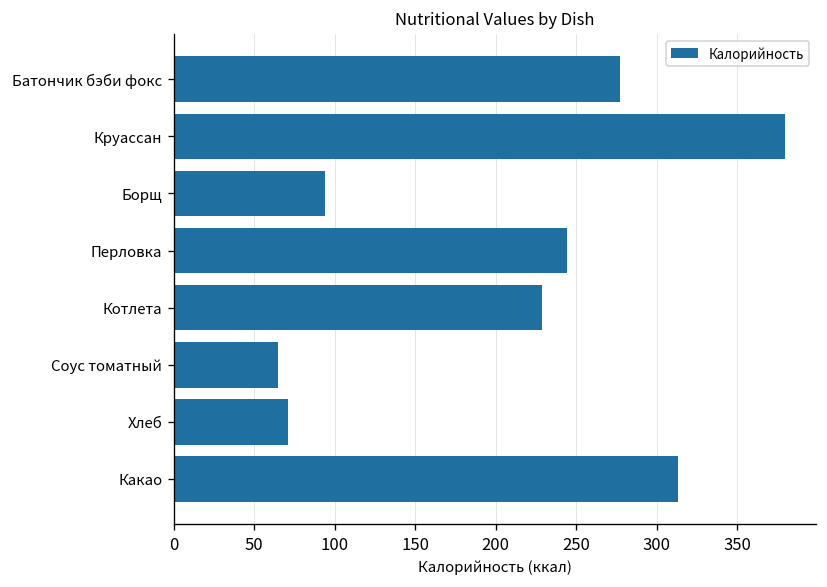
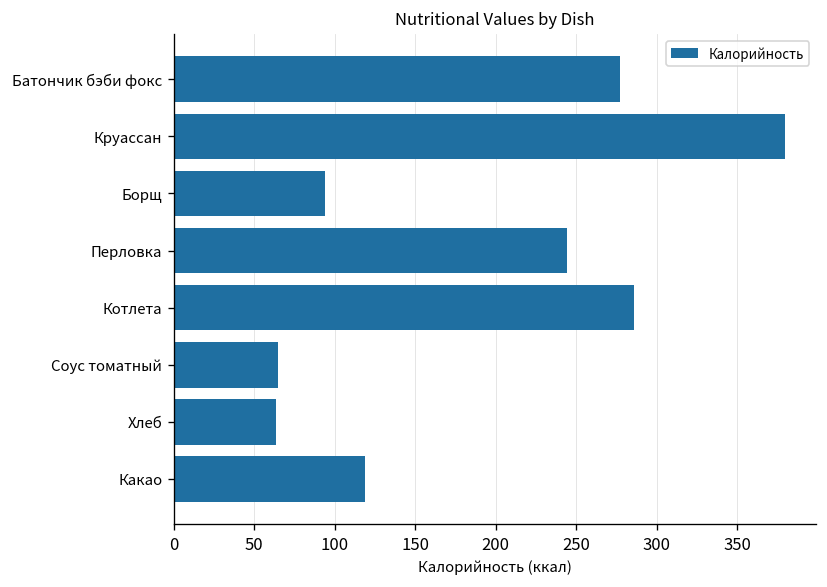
Котлета: 229 -> 286
Хлеб: 71 -> 63
Какао: 313 -> 119
